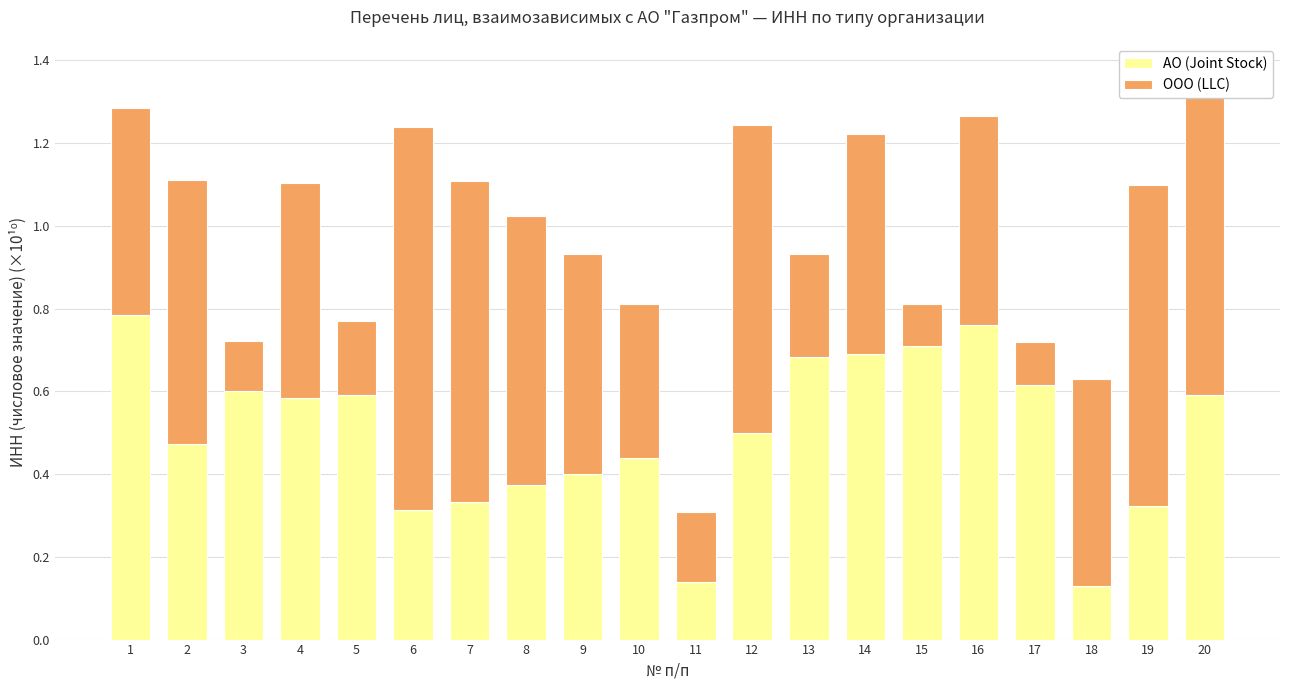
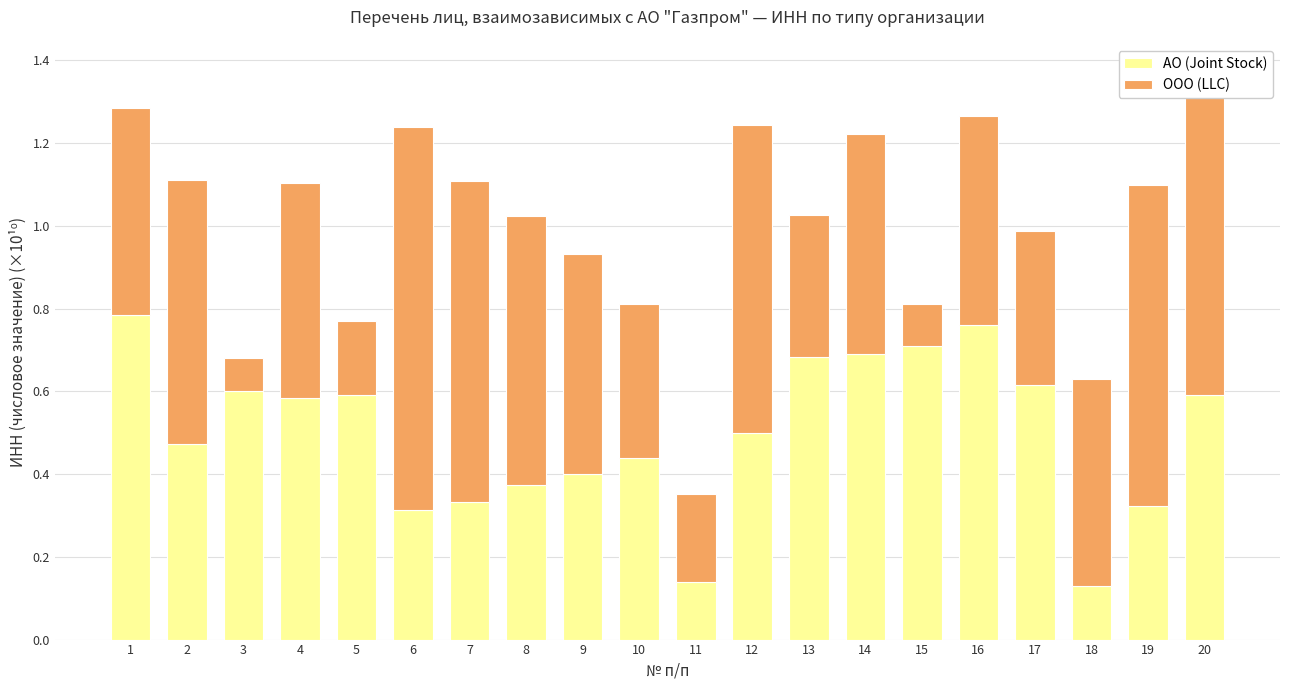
ООО (LLC), 3: 0.12 -> 0.08
ООО (LLC), 11: 0.17 -> 0.21
ООО (LLC), 13: 0.25 -> 0.34
ООО (LLC), 17: 0.10 -> 0.37
